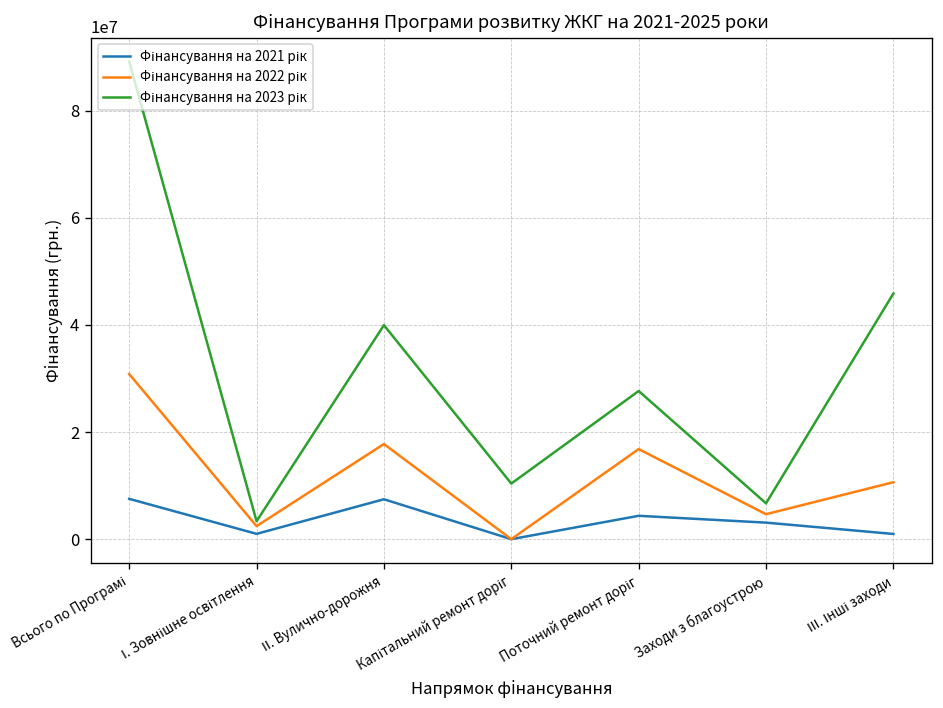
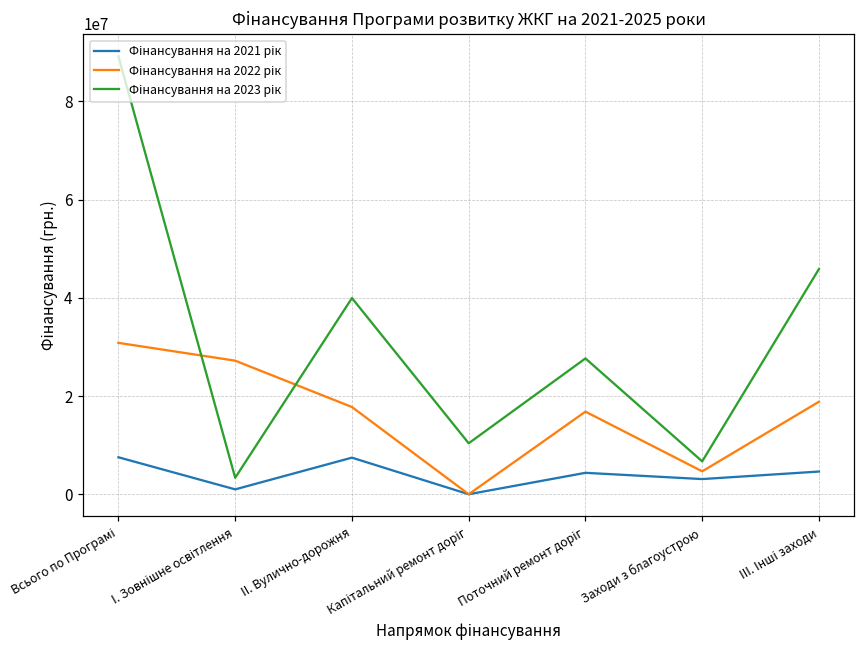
Фінансування на 2022 рік, І. Зовнішне освітлення: 2000000 -> 27000000
Фінансування на 2021 рік, ІІІ. Інші заходи: 1000000 -> 5000000
Фінансування на 2022 рік, ІІІ. Інші заходи: 11000000 -> 19000000
